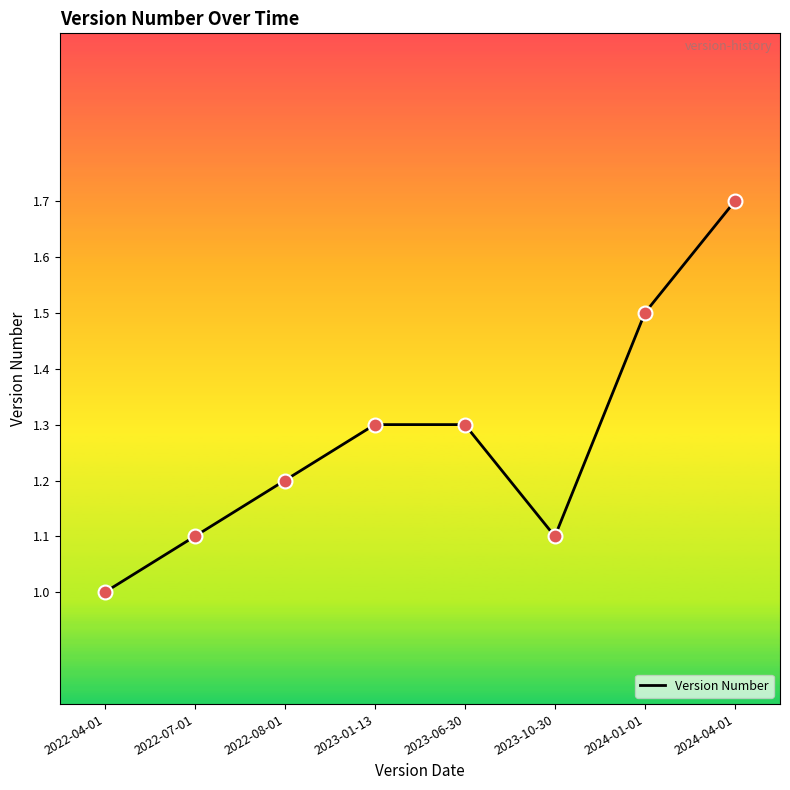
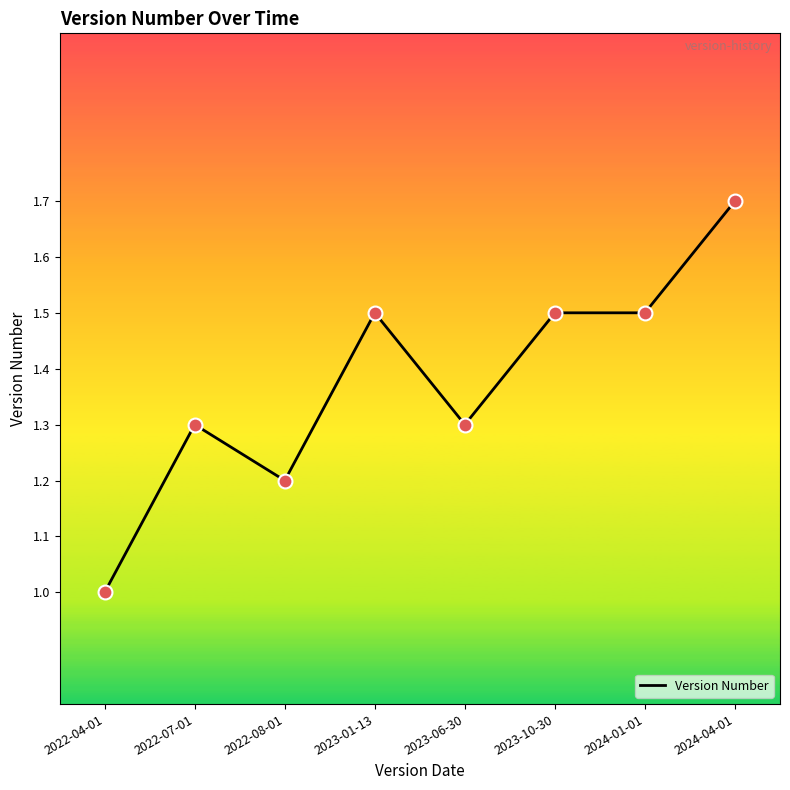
2022-07-01: 1.1 -> 1.3
2023-01-13: 1.3 -> 1.5
2023-10-30: 1.1 -> 1.5
